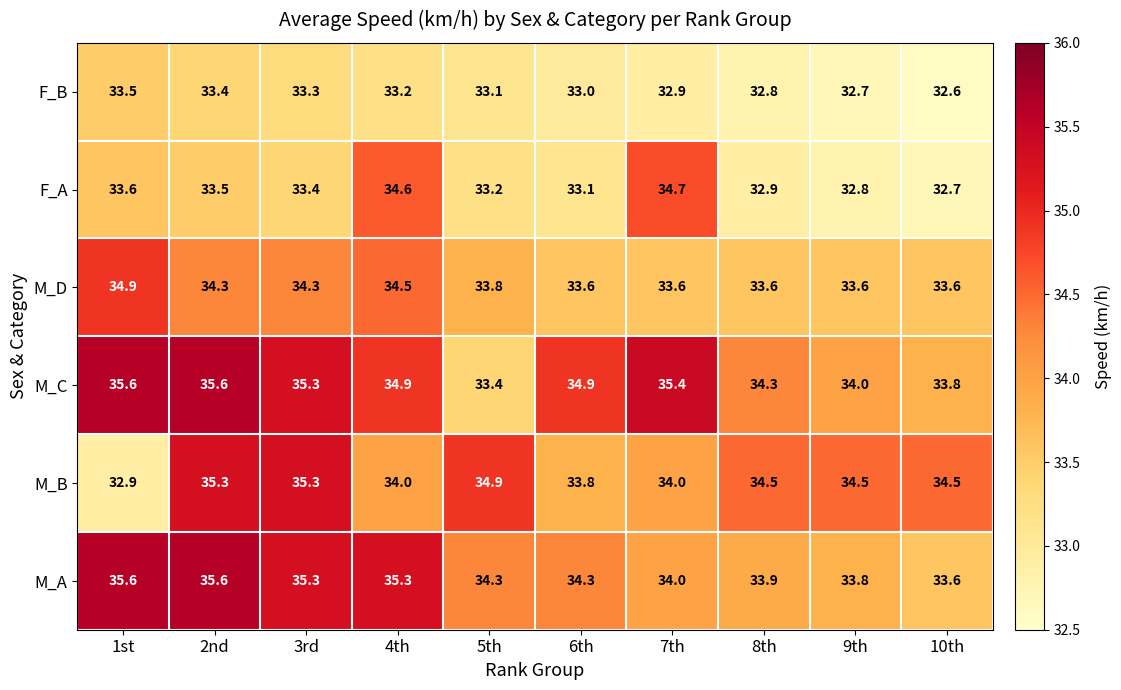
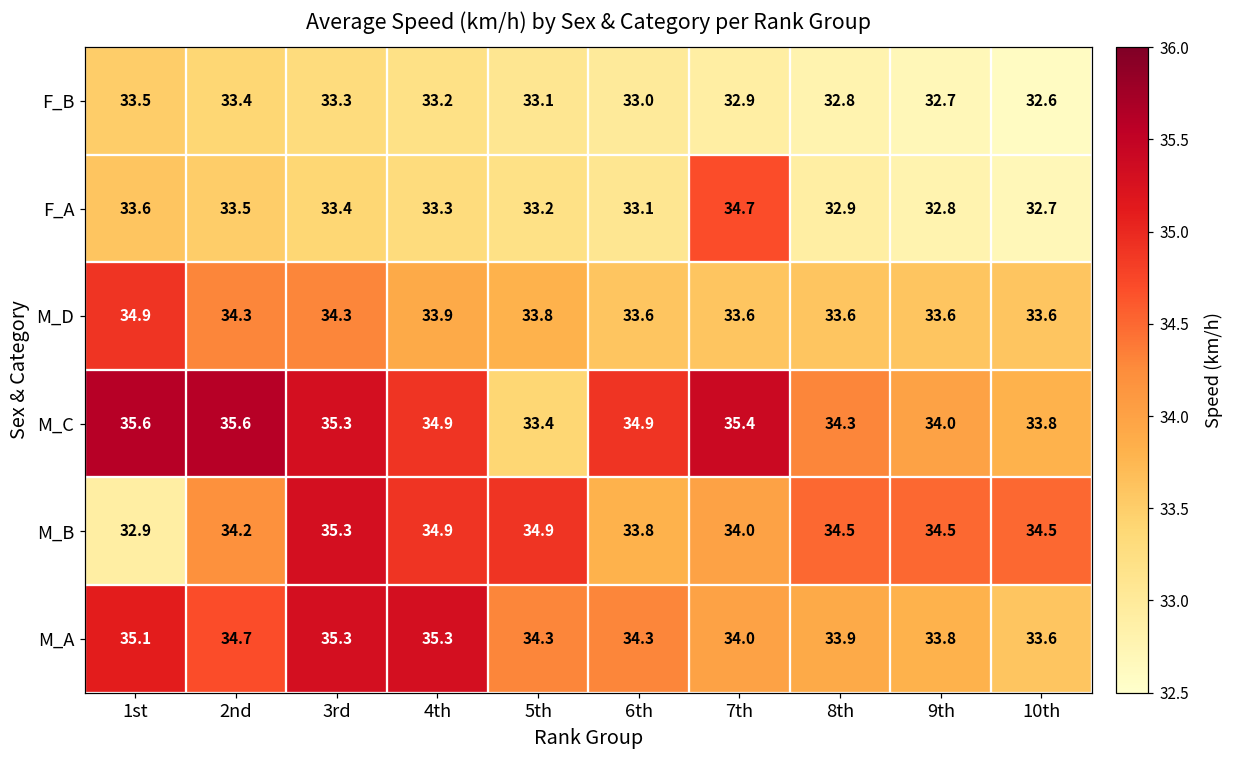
F_A, 4th: 34.6 -> 33.3
M_D, 4th: 34.5 -> 33.9
M_B, 2nd: 35.3 -> 34.2
M_B, 4th: 34.0 -> 34.9
M_A, 1st: 35.6 -> 35.1
M_A, 2nd: 35.6 -> 34.7
